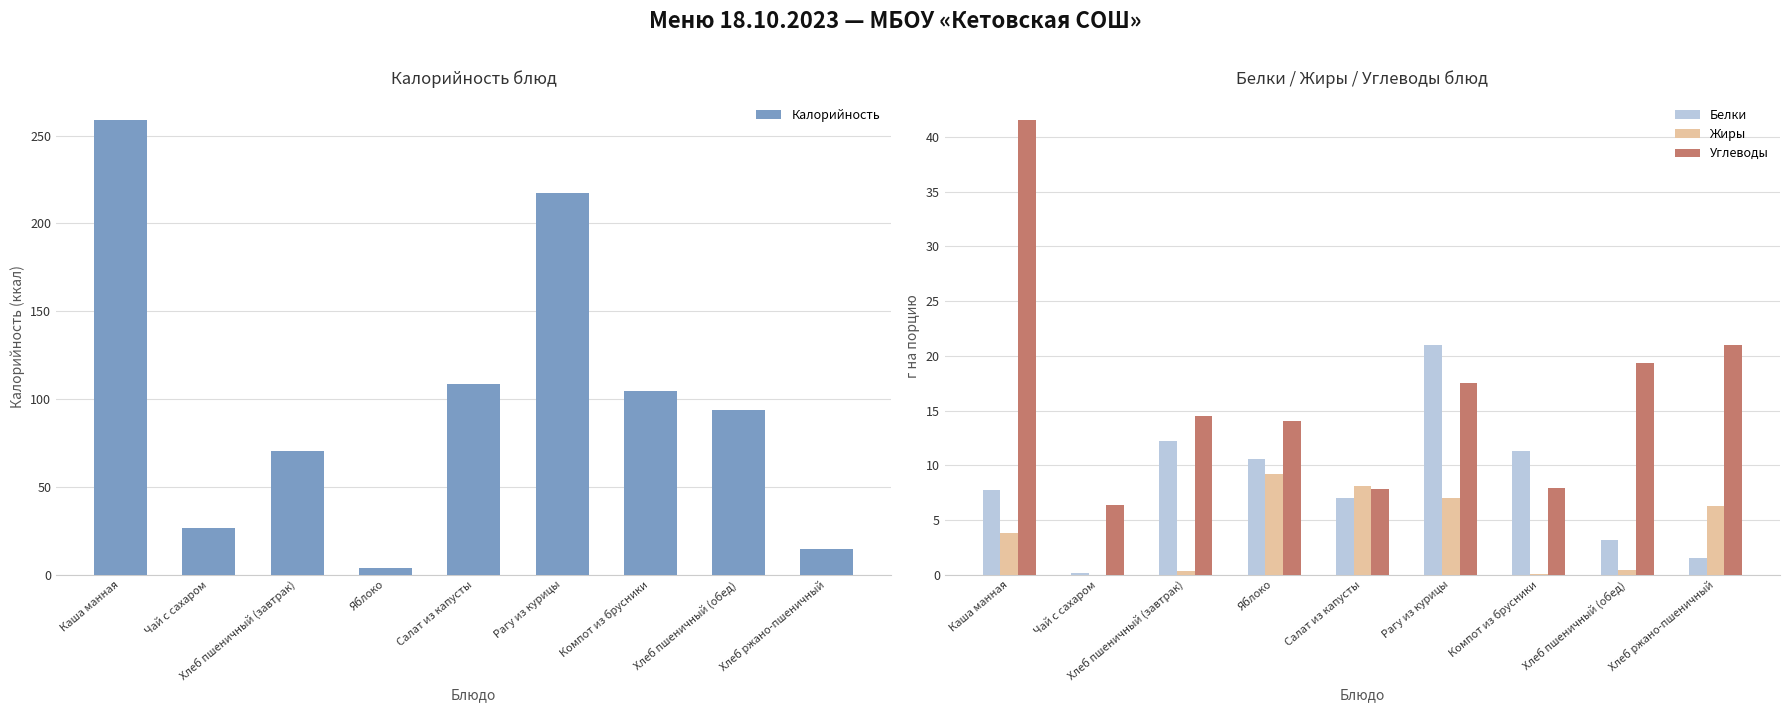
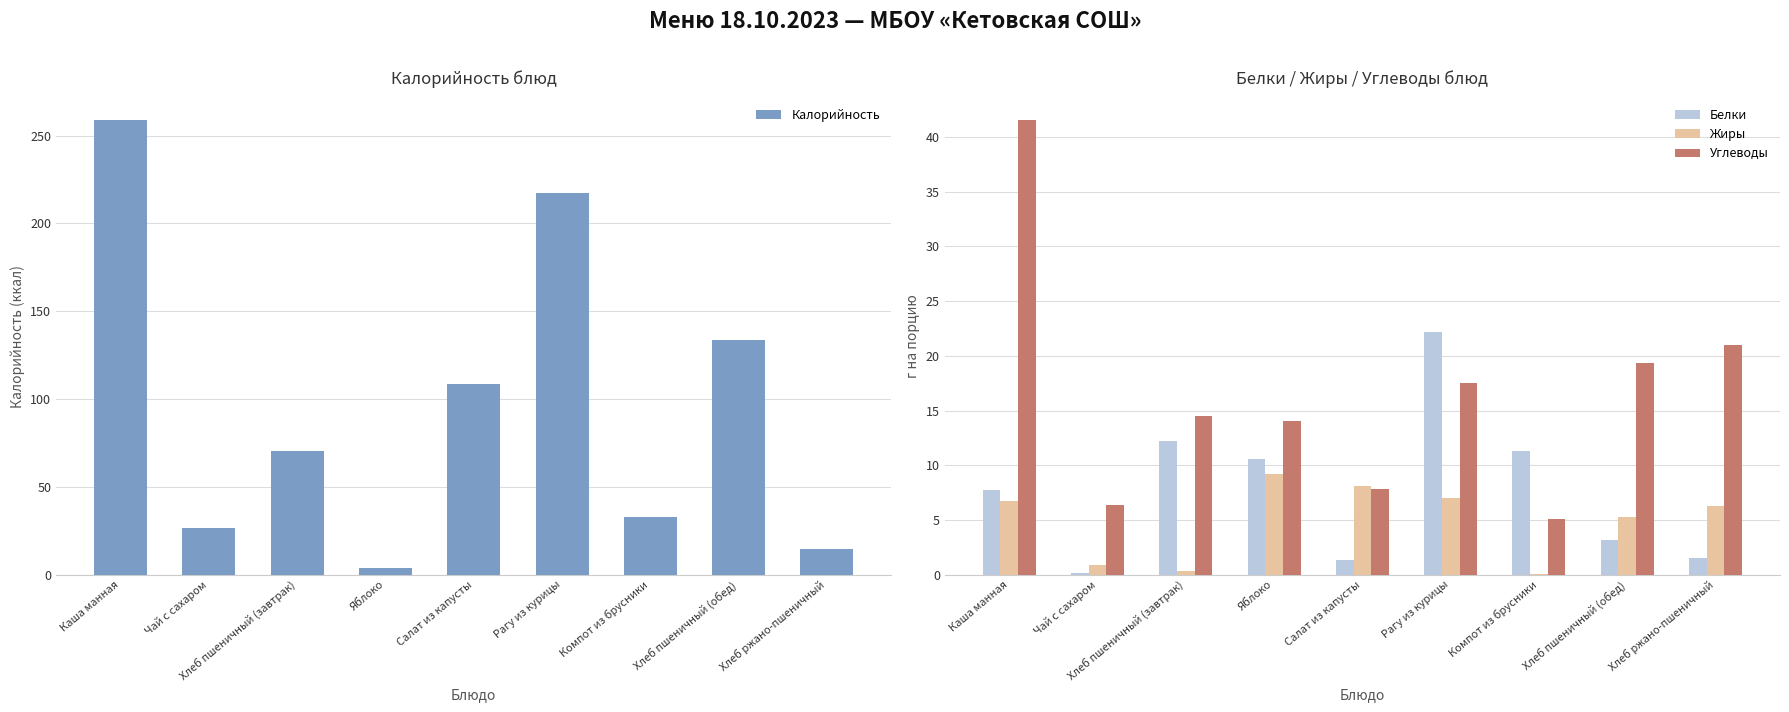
Калорийность блюд, Компот из брусники: 105 -> 33
Калорийность блюд, Хлеб пшеничный (обед): 94 -> 134
Белки / Жиры / Углеводы блюд, Жиры, Каша манная: 3.8 -> 6.8
Белки / Жиры / Углеводы блюд, Жиры, Чай с сахаром: 0.0 -> 0.9
Белки / Жиры / Углеводы блюд, Белки, Салат из капусты: 7.0 -> 1.3
Белки / Жиры / Углеводы блюд, Белки, Рагу из курицы: 21.0 -> 22.2
Белки / Жиры / Углеводы блюд, Углеводы, Компот из брусники: 7.9 -> 5.1
Белки / Жиры / Углеводы блюд, Жиры, Хлеб пшеничный (обед): 0.4 -> 5.3
